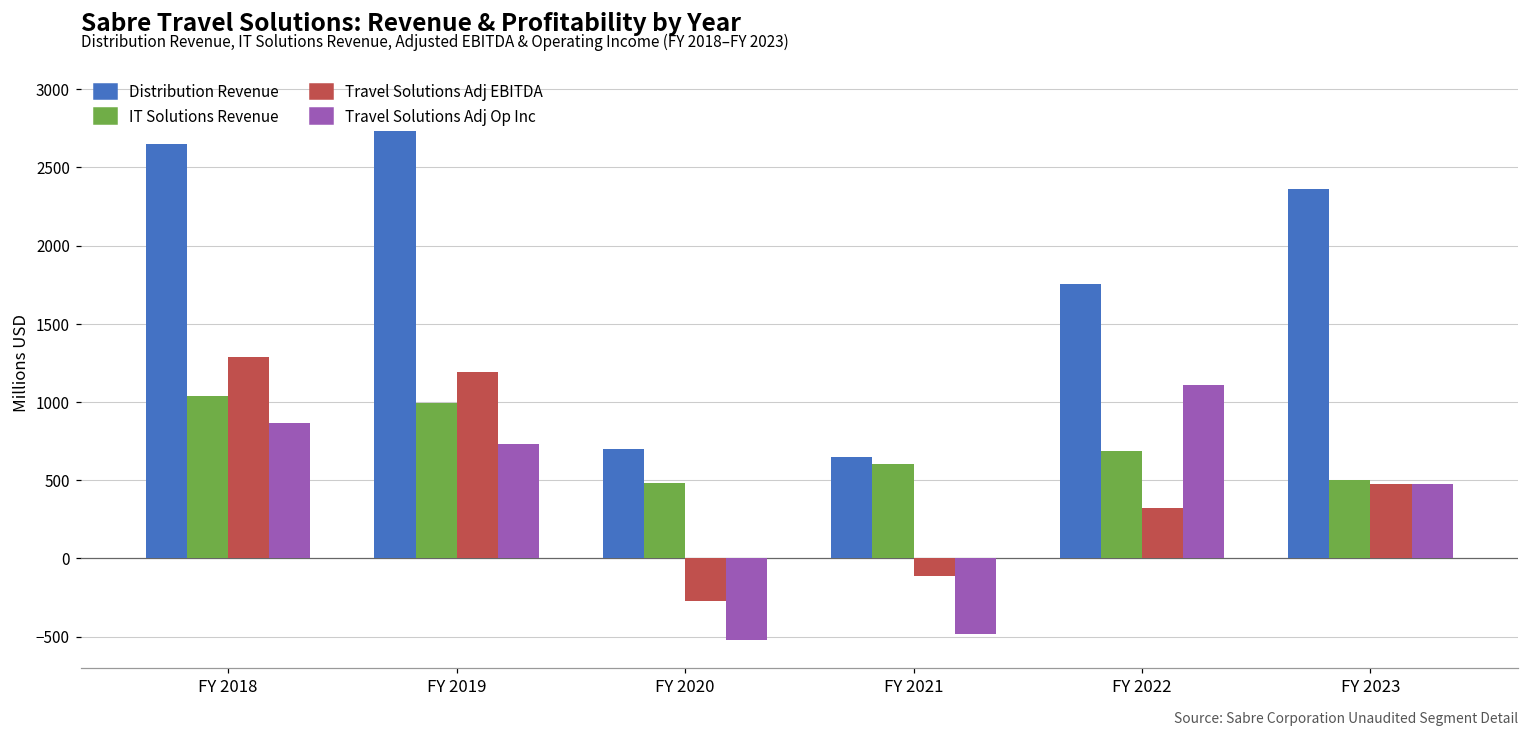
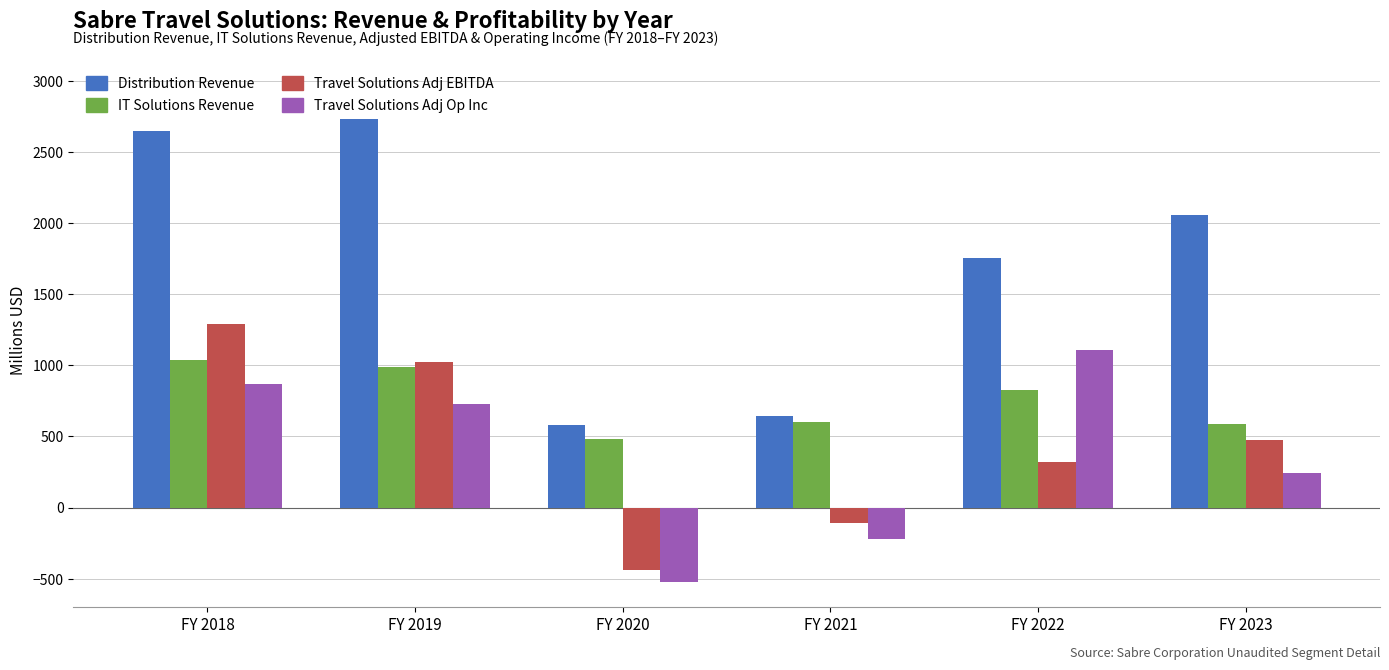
Travel Solutions Adj EBITDA, FY 2019: 1190 -> 1020
Distribution Revenue, FY 2020: 700 -> 580
Travel Solutions Adj EBITDA, FY 2020: -270 -> -440
Travel Solutions Adj Op Inc, FY 2021: -490 -> -220
IT Solutions Revenue, FY 2022: 690 -> 830
Distribution Revenue, FY 2023: 2360 -> 2060
IT Solutions Revenue, FY 2023: 500 -> 590
Travel Solutions Adj Op Inc, FY 2023: 470 -> 240
